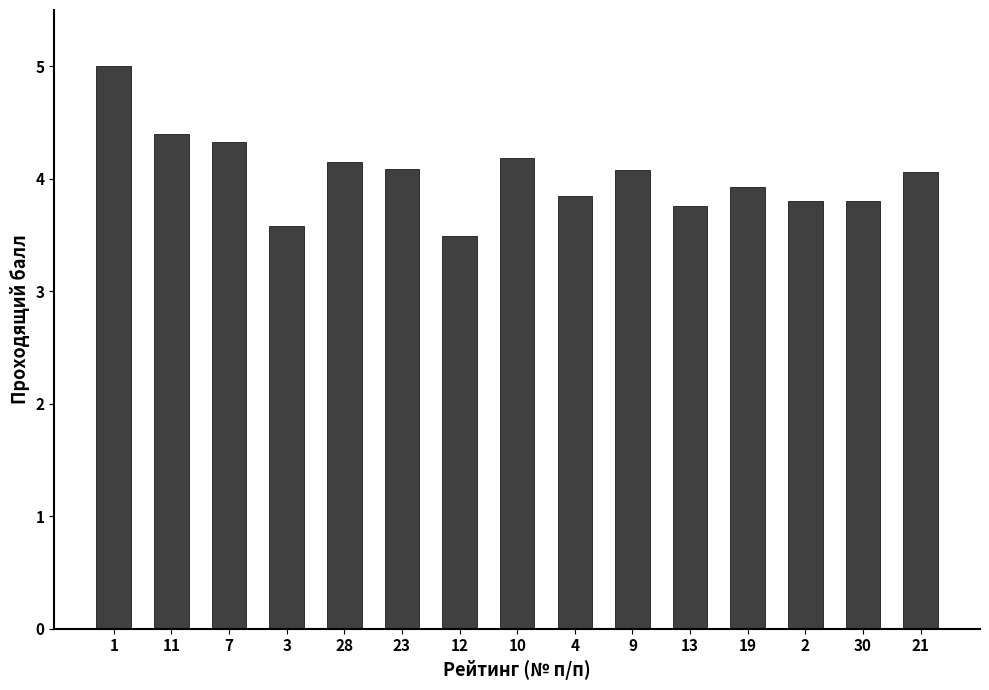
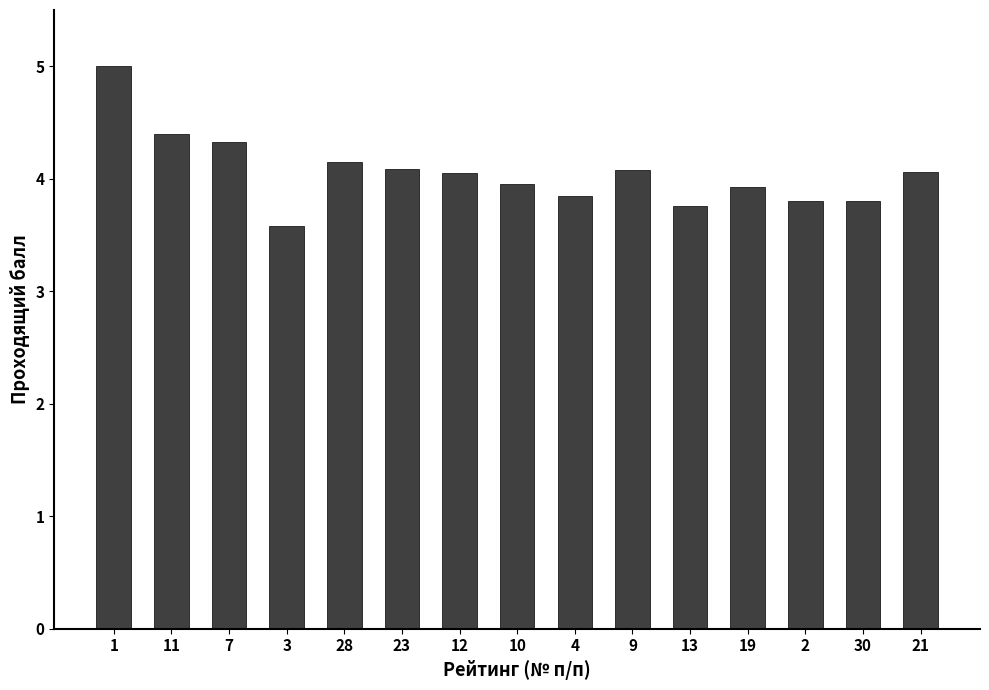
12: 3.49 -> 4.05
10: 4.18 -> 3.95
